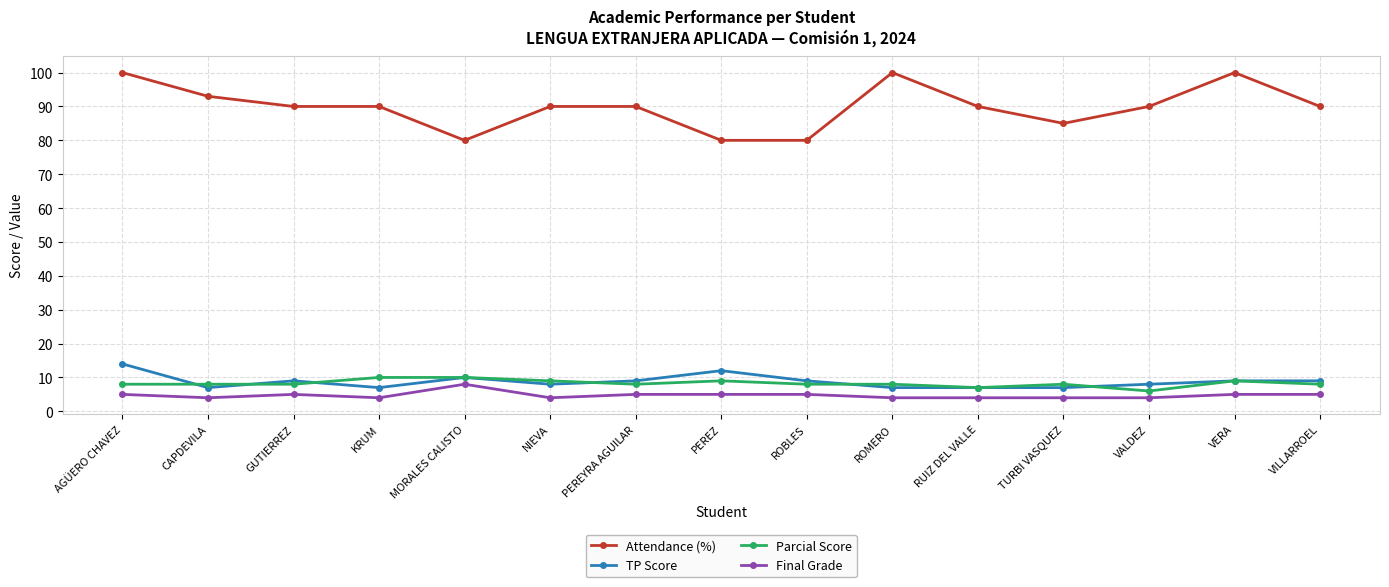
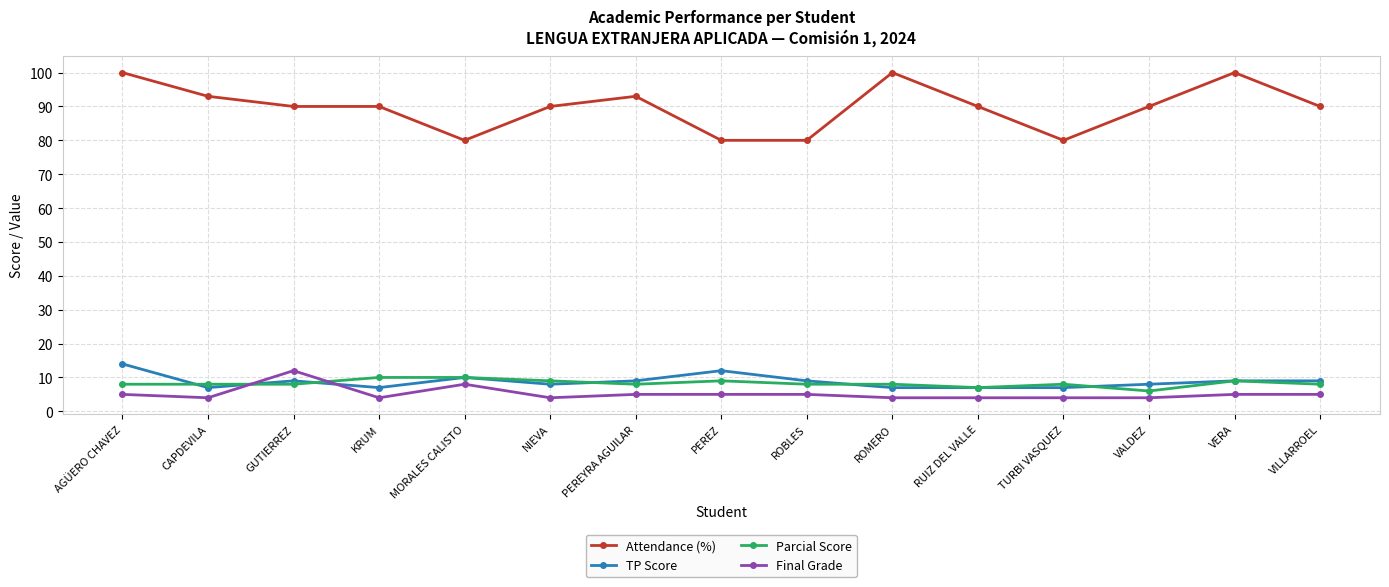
Final Grade, GUTIERREZ: 5 -> 12
Attendance (%), PEREYRA AGUILAR: 90 -> 93
Attendance (%), TURBI VASQUEZ: 85 -> 80
